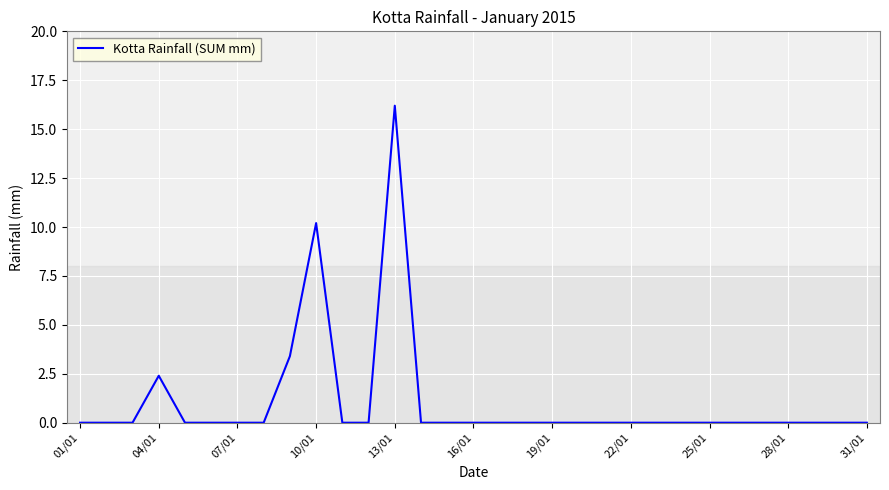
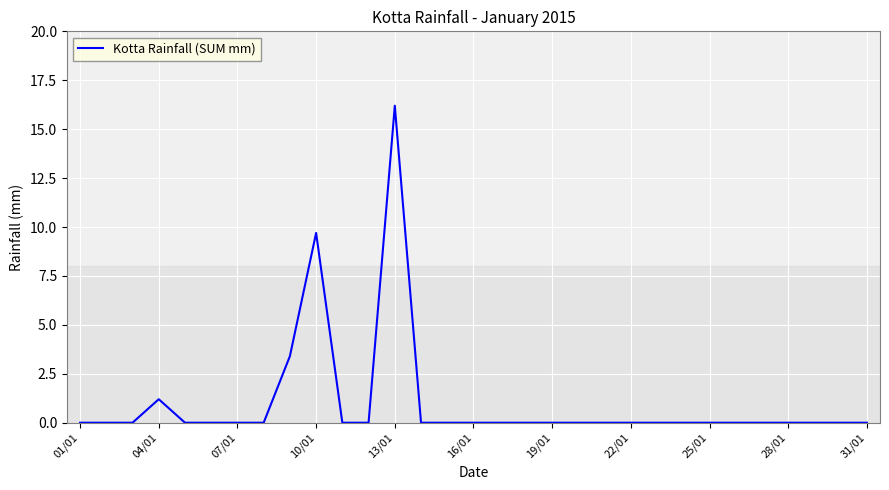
04/01: 2.4 -> 1.2
10/01: 10.2 -> 9.7
